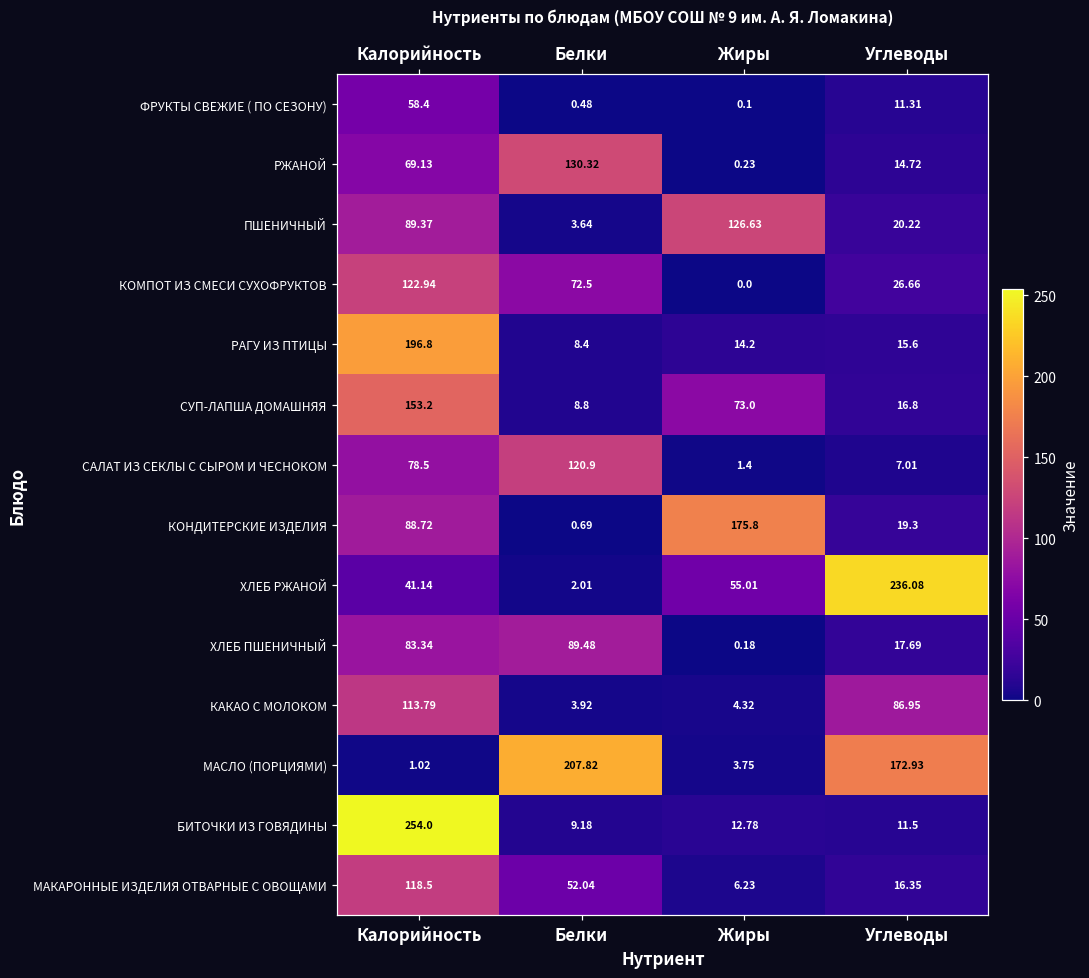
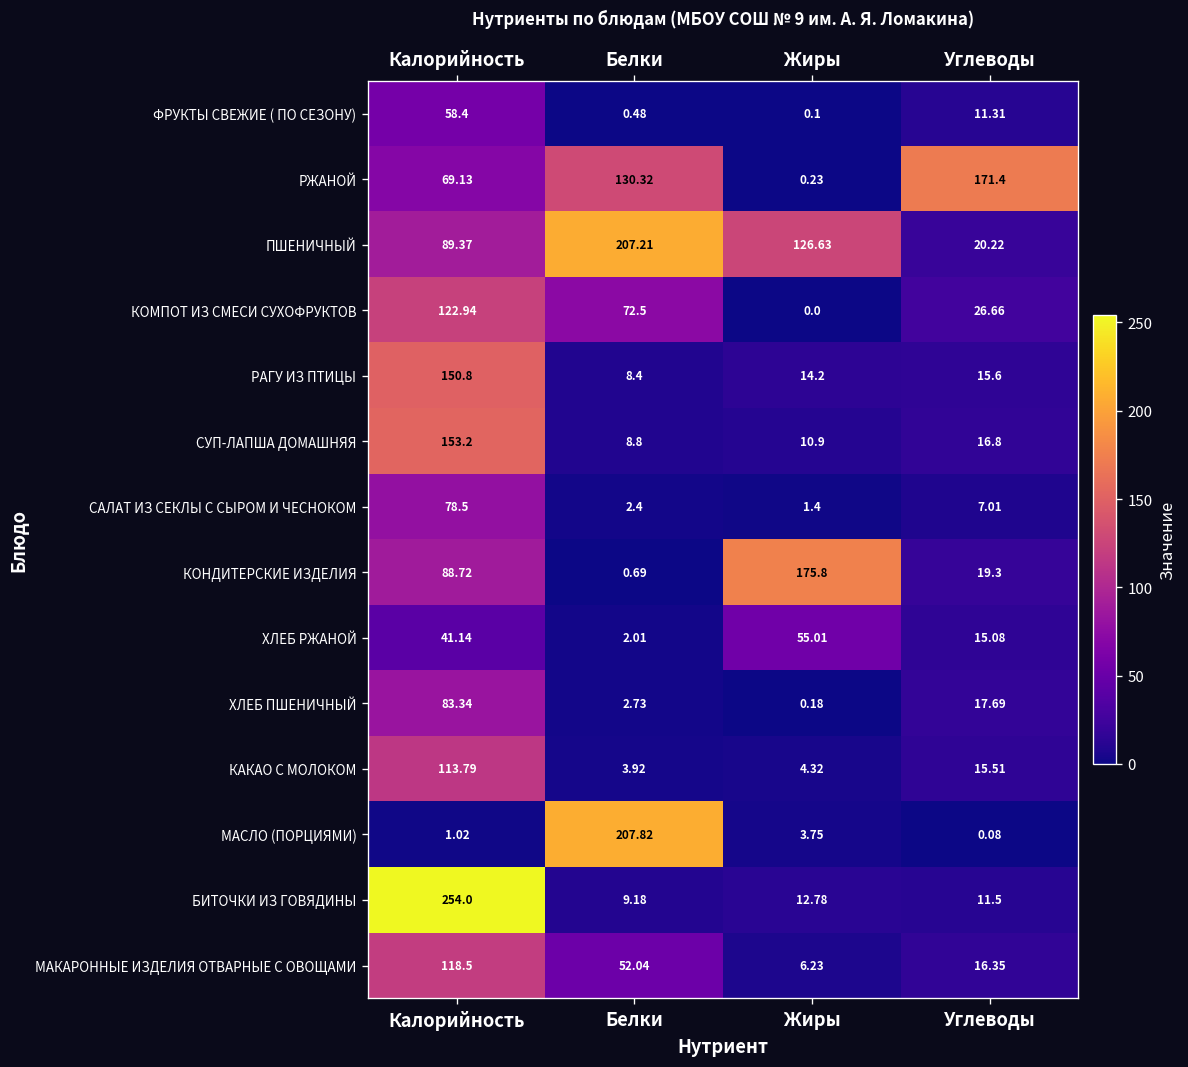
РЖАНОЙ, Углеводы: 14.72 -> 171.4
ПШЕНИЧНЫЙ, Белки: 3.64 -> 207.21
РАГУ ИЗ ПТИЦЫ, Калорийность: 196.8 -> 150.8
СУП-ЛАПША ДОМАШНЯЯ, Жиры: 73.0 -> 10.9
САЛАТ ИЗ СЕКЛЫ С СЫРОМ И ЧЕСНОКОМ, Белки: 120.9 -> 2.4
ХЛЕБ РЖАНОЙ, Углеводы: 236.08 -> 15.08
ХЛЕБ ПШЕНИЧНЫЙ, Белки: 89.48 -> 2.73
КАКАО С МОЛОКОМ, Углеводы: 86.95 -> 15.51
МАСЛО (ПОРЦИЯМИ), Углеводы: 172.93 -> 0.08
